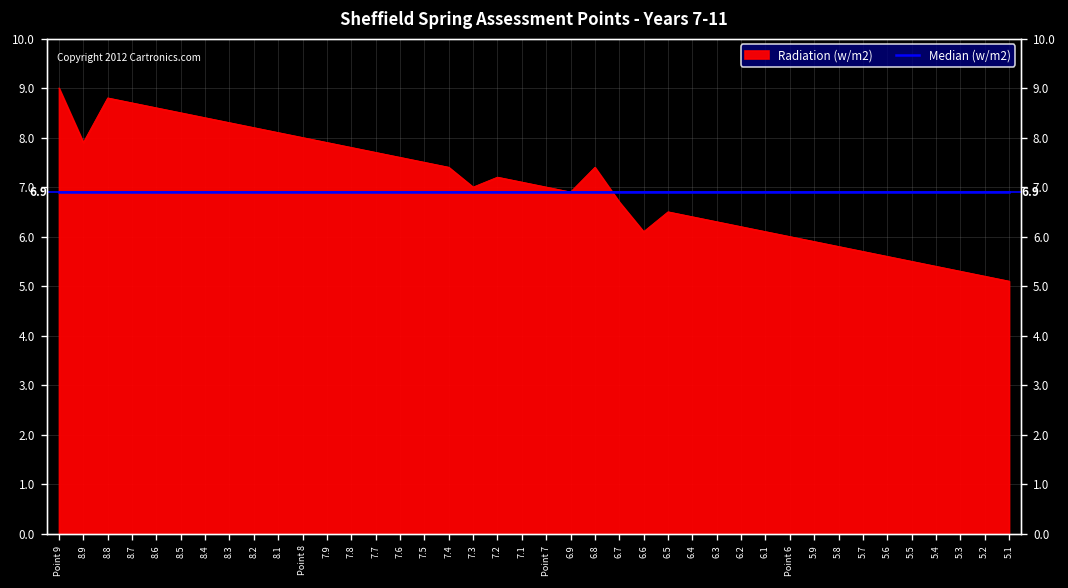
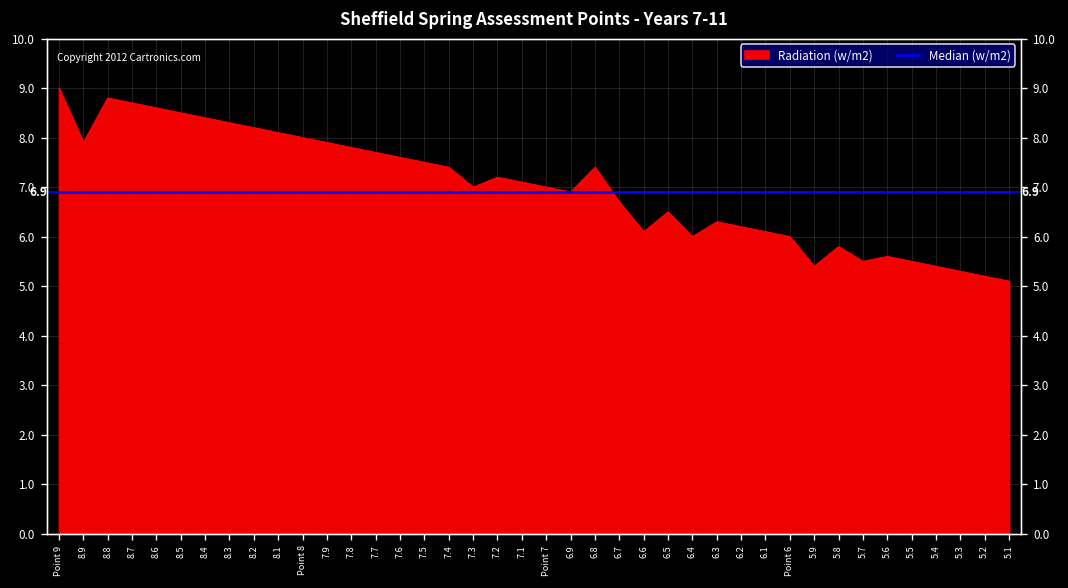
Radiation (w/m2), 6.4: 6.4 -> 6.0
Radiation (w/m2), 5.9: 5.9 -> 5.4
Radiation (w/m2), 5.7: 5.7 -> 5.5
